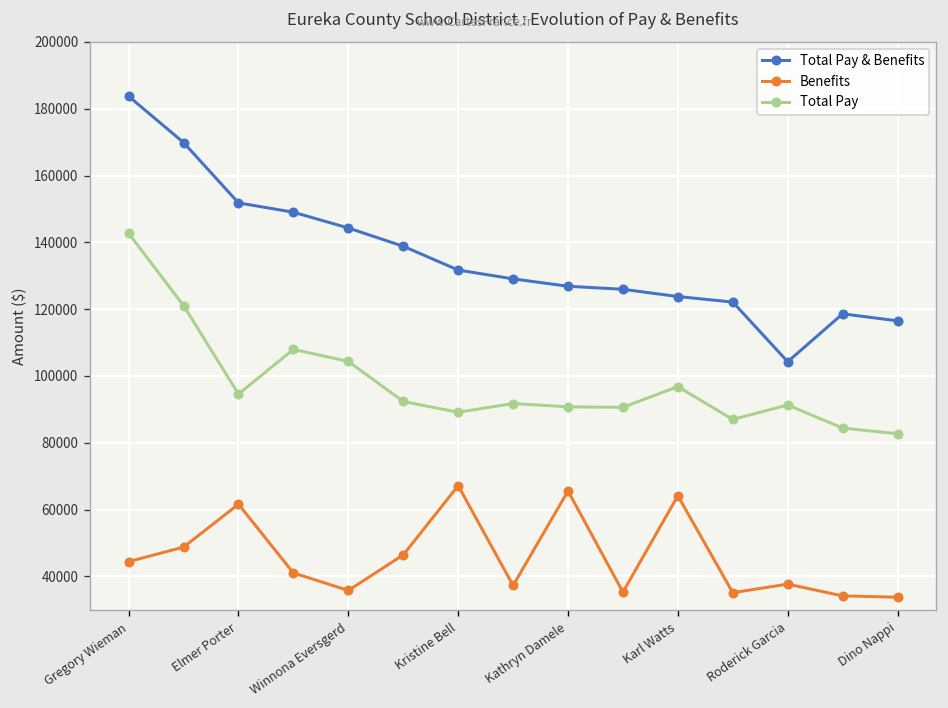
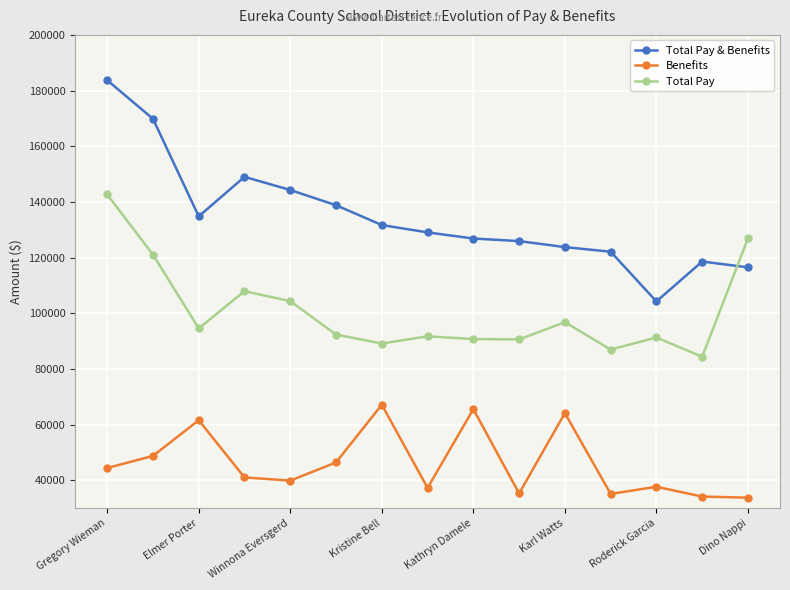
Total Pay & Benefits, Elmer Porter: 152000 -> 135000
Benefits, Winnona Eversgerd: 36000 -> 40000
Total Pay, Dino Nappi: 83000 -> 127000
